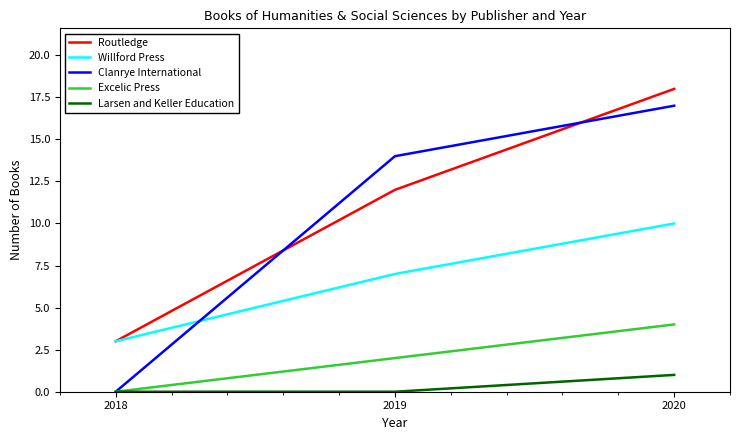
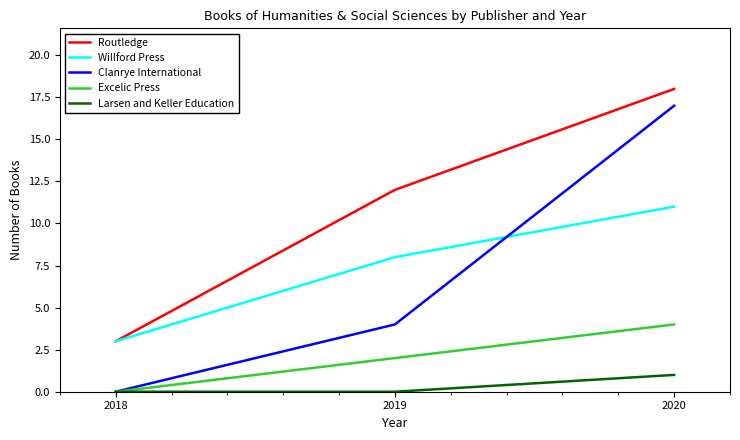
Willford Press, 2019: 7 -> 8
Clanrye International, 2019: 14 -> 4
Willford Press, 2020: 10 -> 11
